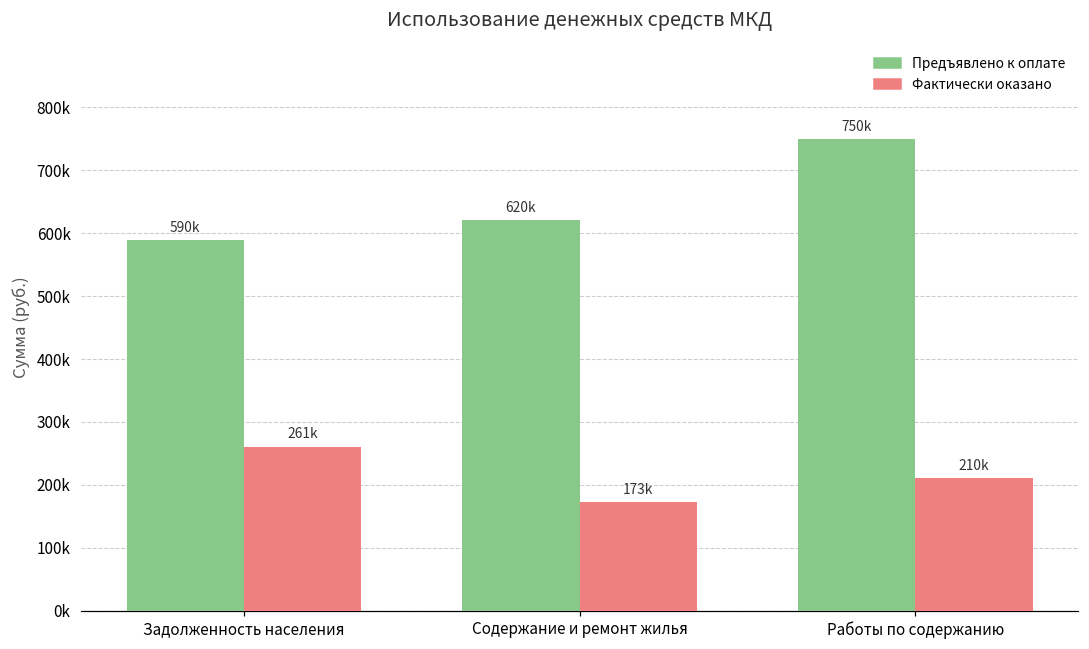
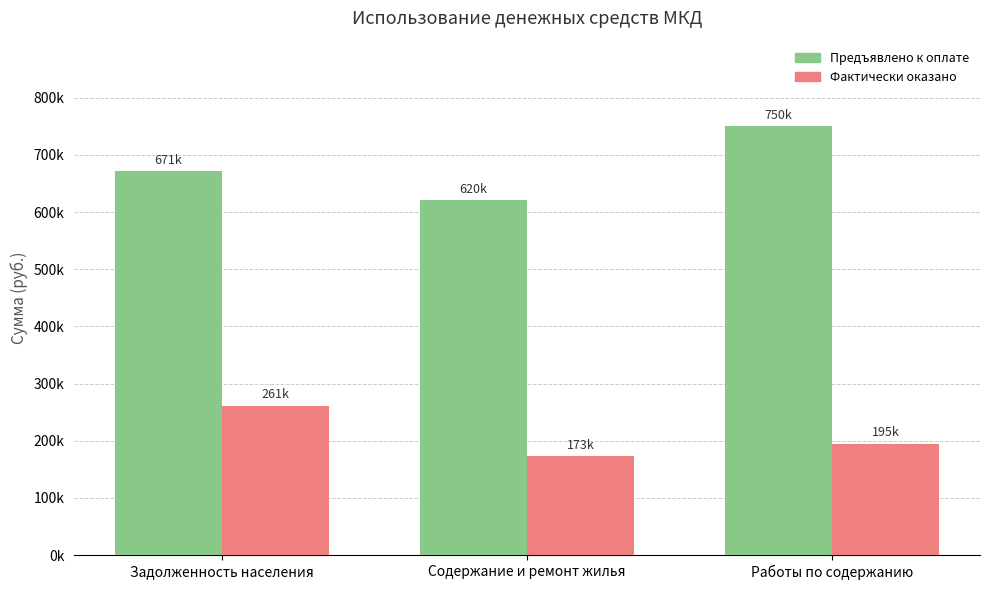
Предъявлено к оплате, Задолженность населения: 590k -> 671k
Фактически оказано, Работы по содержанию: 210k -> 195k
